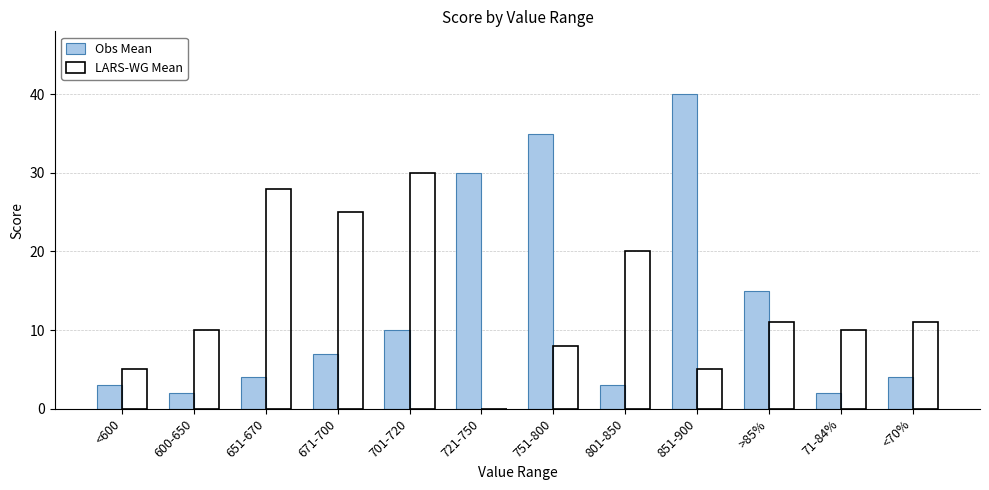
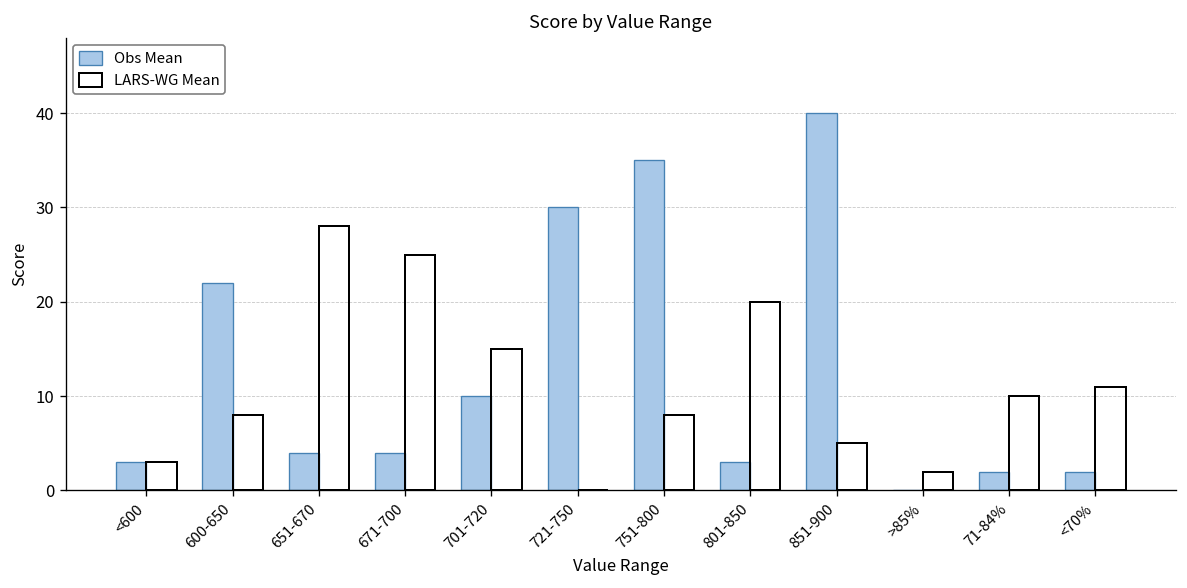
LARS-WG Mean, <600: 5 -> 3
Obs Mean, 600-650: 2 -> 22
LARS-WG Mean, 600-650: 10 -> 8
Obs Mean, 671-700: 7 -> 4
LARS-WG Mean, 701-720: 30 -> 15
Obs Mean, >85%: 15 -> 0
LARS-WG Mean, >85%: 11 -> 2
Obs Mean, <70%: 4 -> 2
